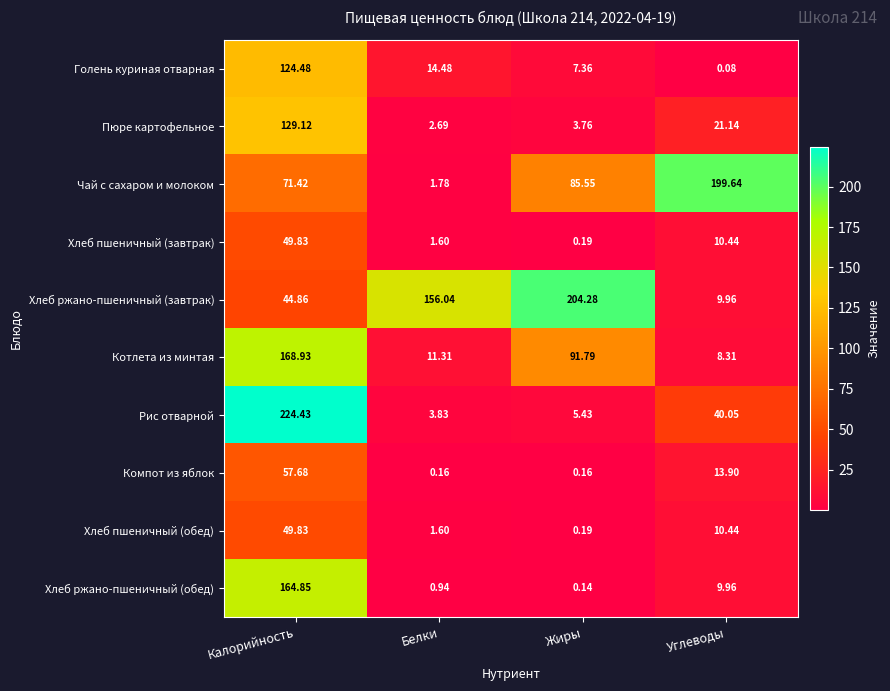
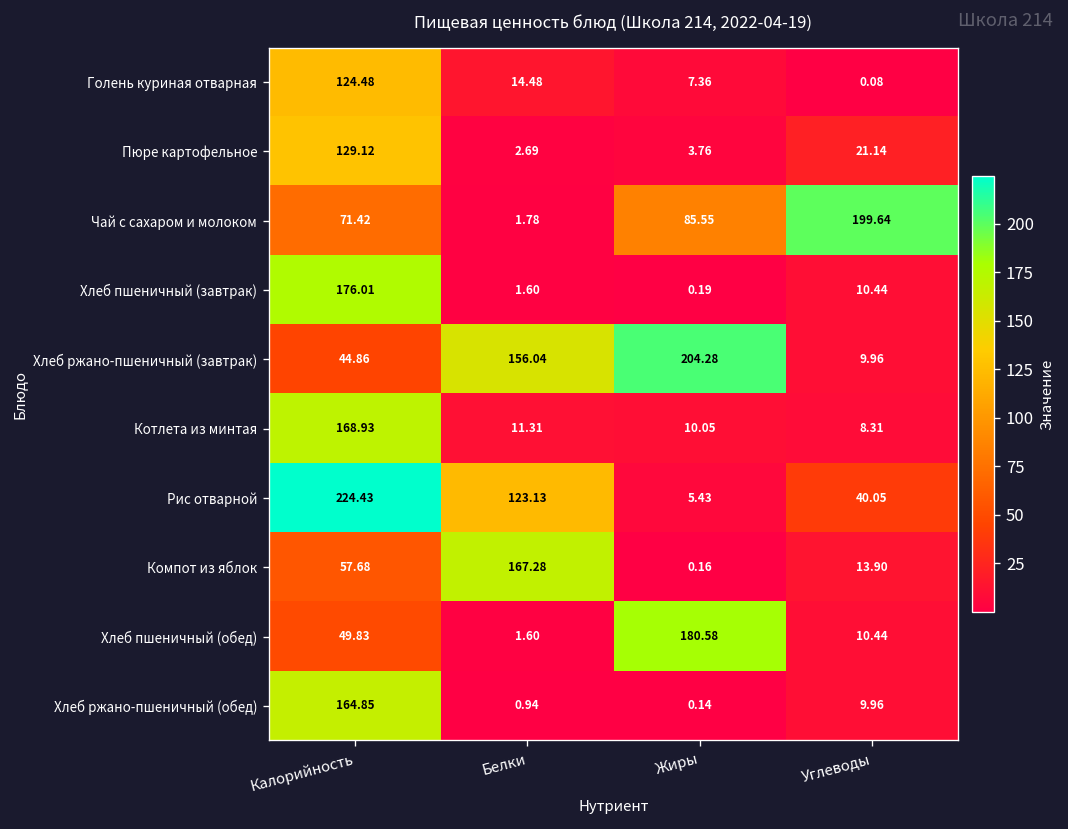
Хлеб пшеничный (завтрак), Калорийность: 49.83 -> 176.01
Котлета из минтая, Жиры: 91.79 -> 10.05
Рис отварной, Белки: 3.83 -> 123.13
Компот из яблок, Белки: 0.16 -> 167.28
Хлеб пшеничный (обед), Жиры: 0.19 -> 180.58
